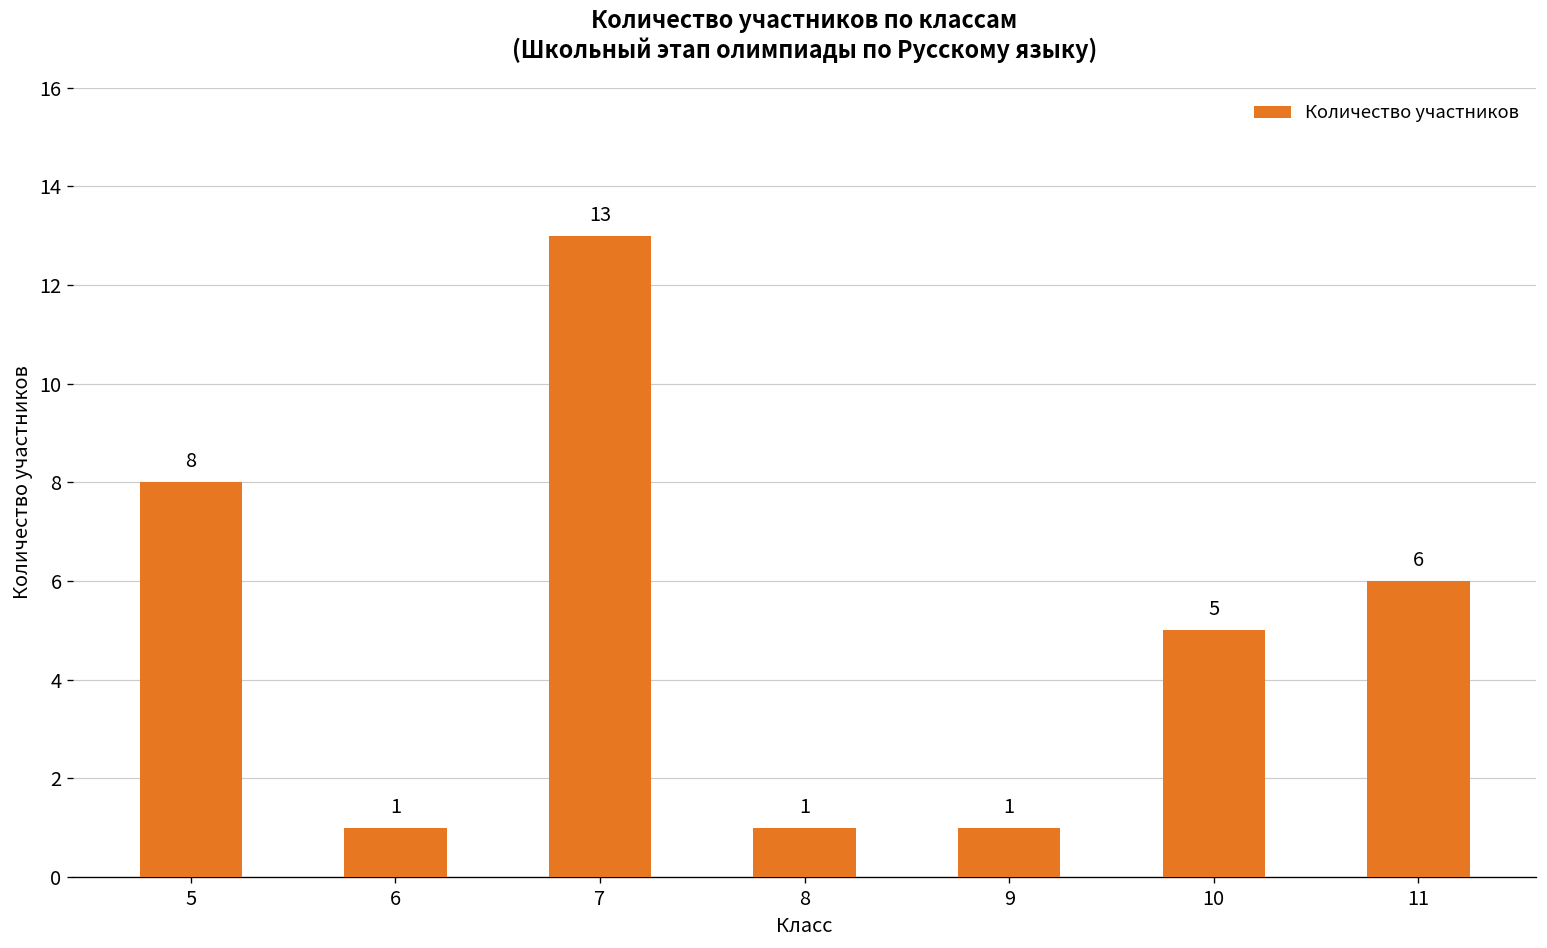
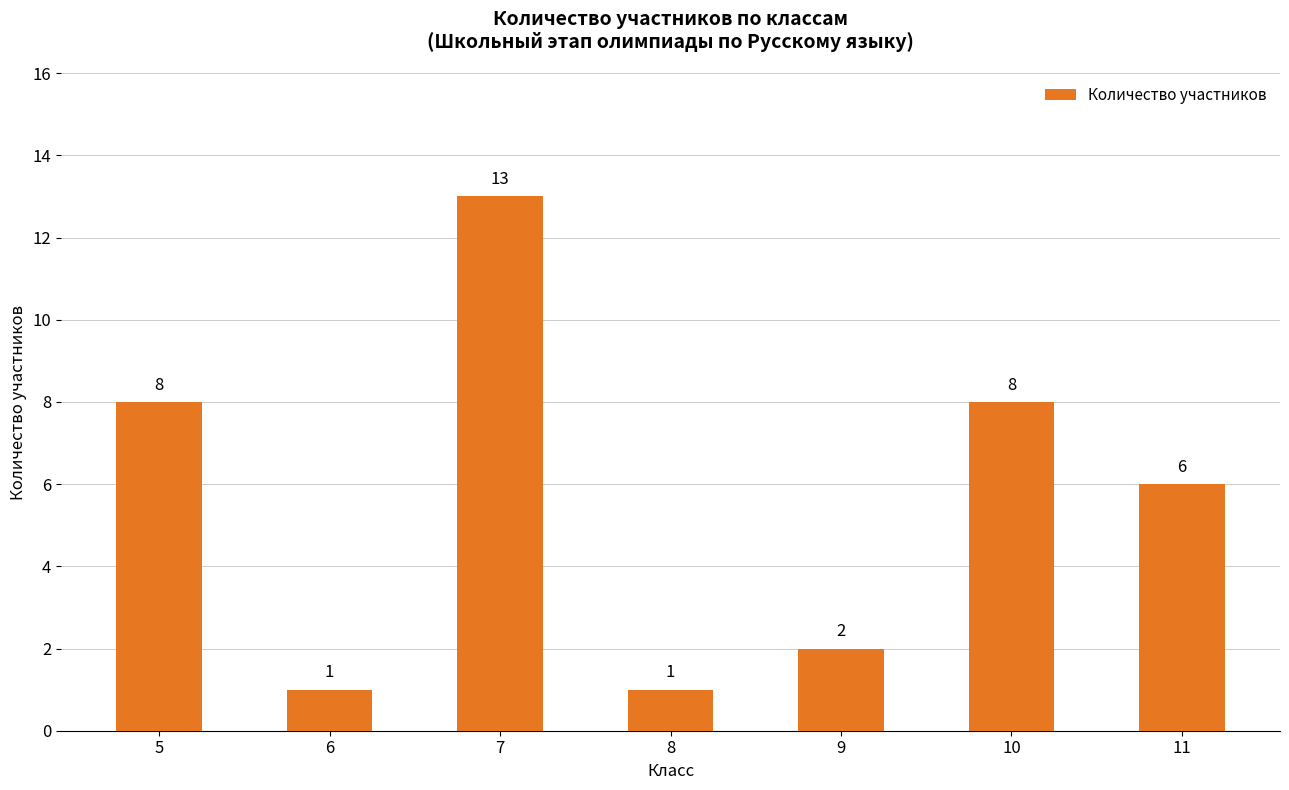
9: 1 -> 2
10: 5 -> 8
